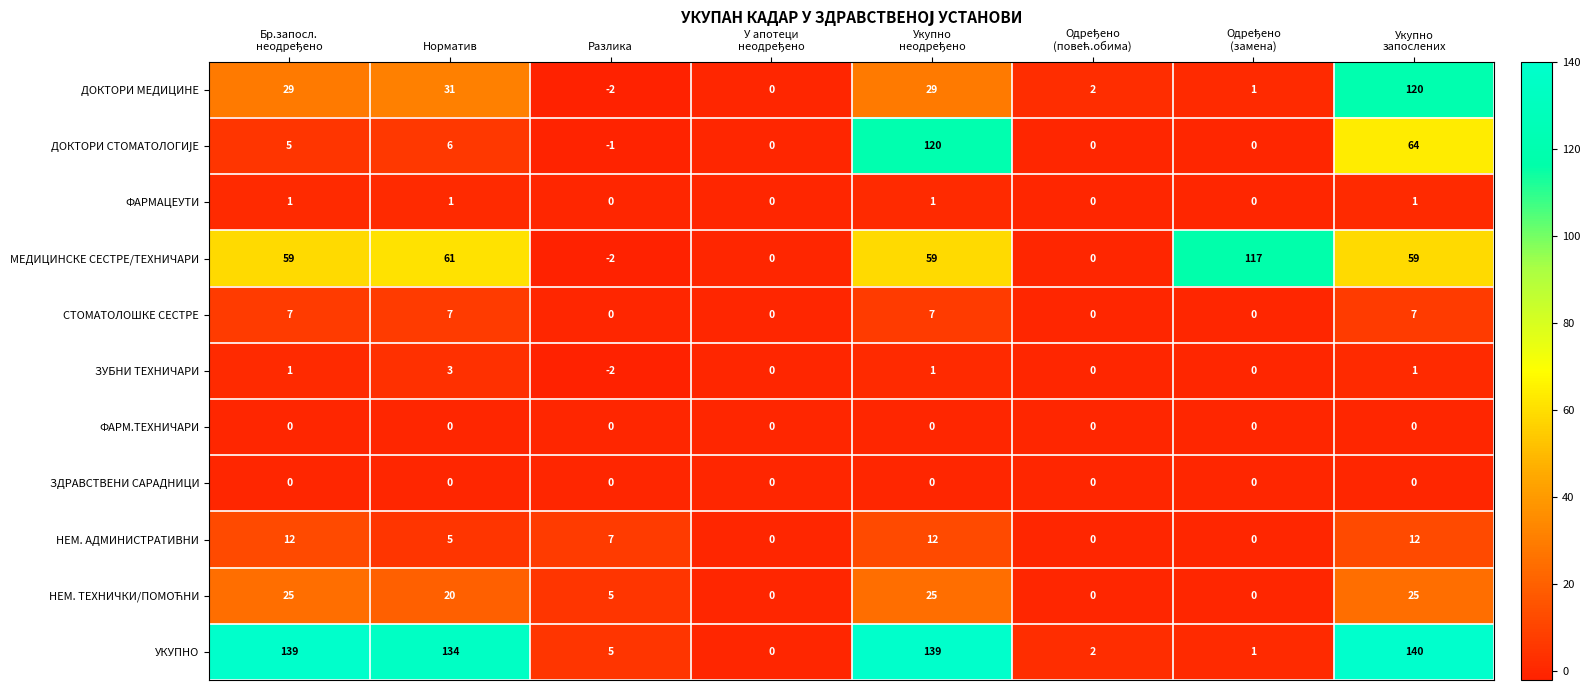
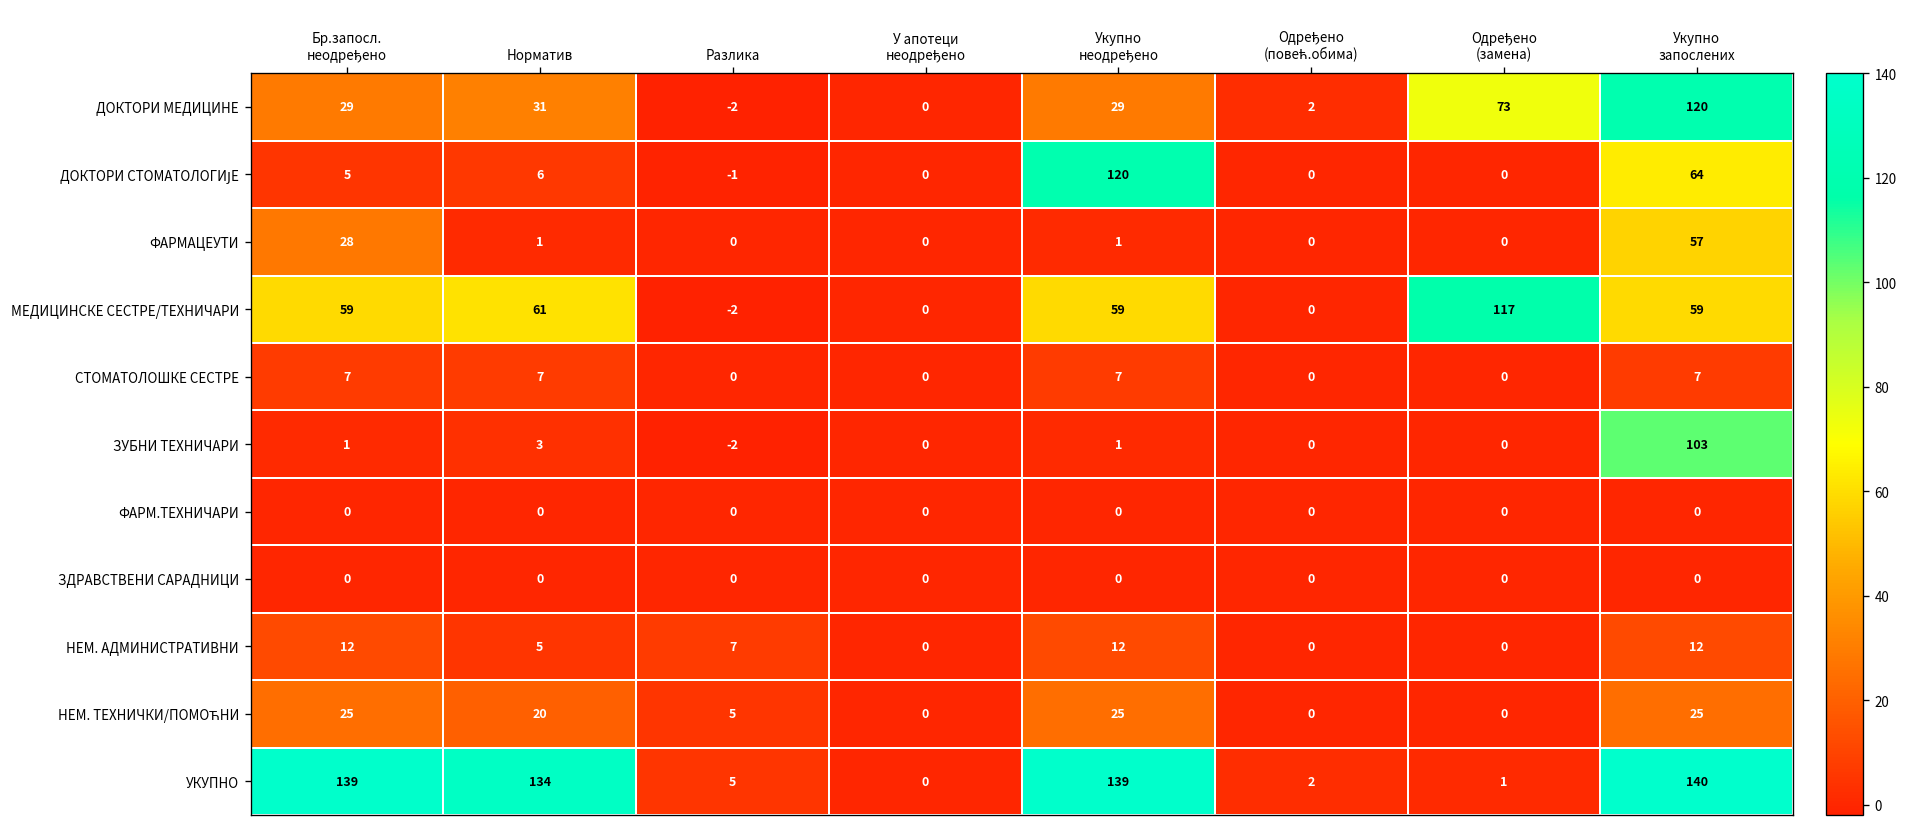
ДОКТОРИ МЕДИЦИНЕ, Одређено (замена): 1 -> 73
ФАРМАЦЕУТИ, Бр.запосл. неодређено: 1 -> 28
ФАРМАЦЕУТИ, Укупно запослених: 1 -> 57
ЗУБНИ ТЕХНИЧАРИ, Укупно запослених: 1 -> 103
